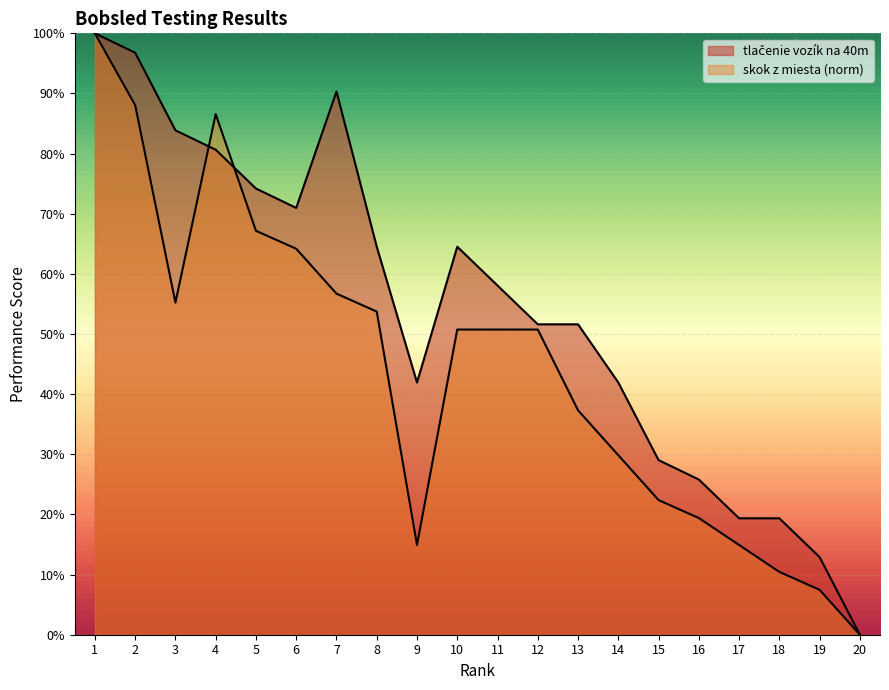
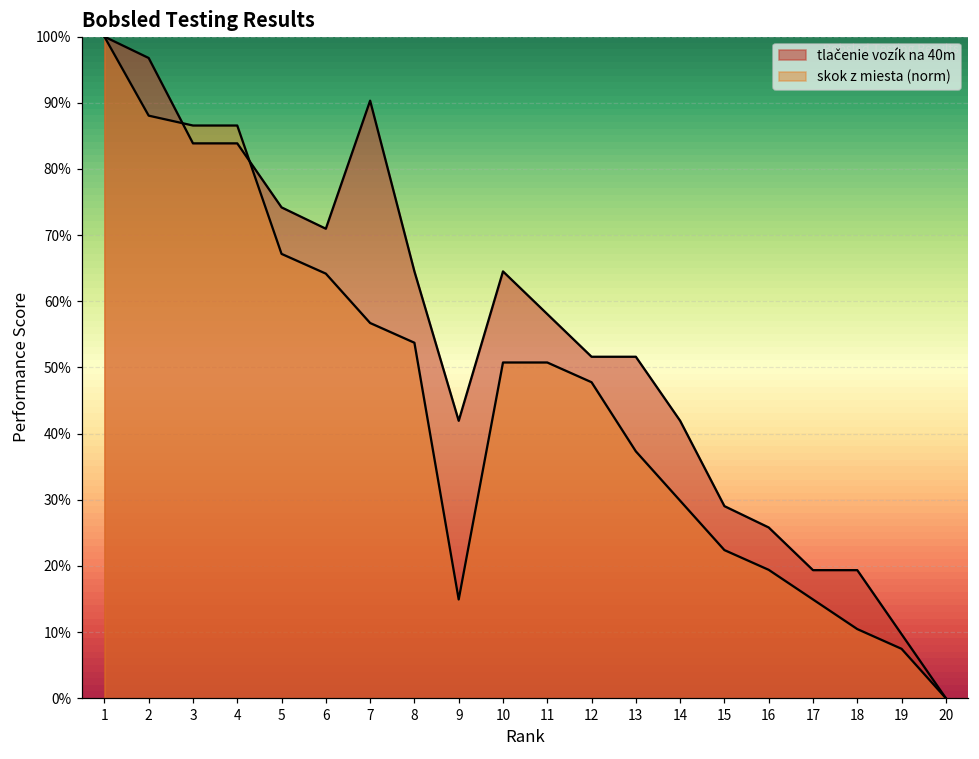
skok z miesta (norm), 3: 55% -> 87%
tlačenie vozík na 40m, 4: 81% -> 84%
skok z miesta (norm), 12: 51% -> 48%
tlačenie vozík na 40m, 19: 13% -> 10%
